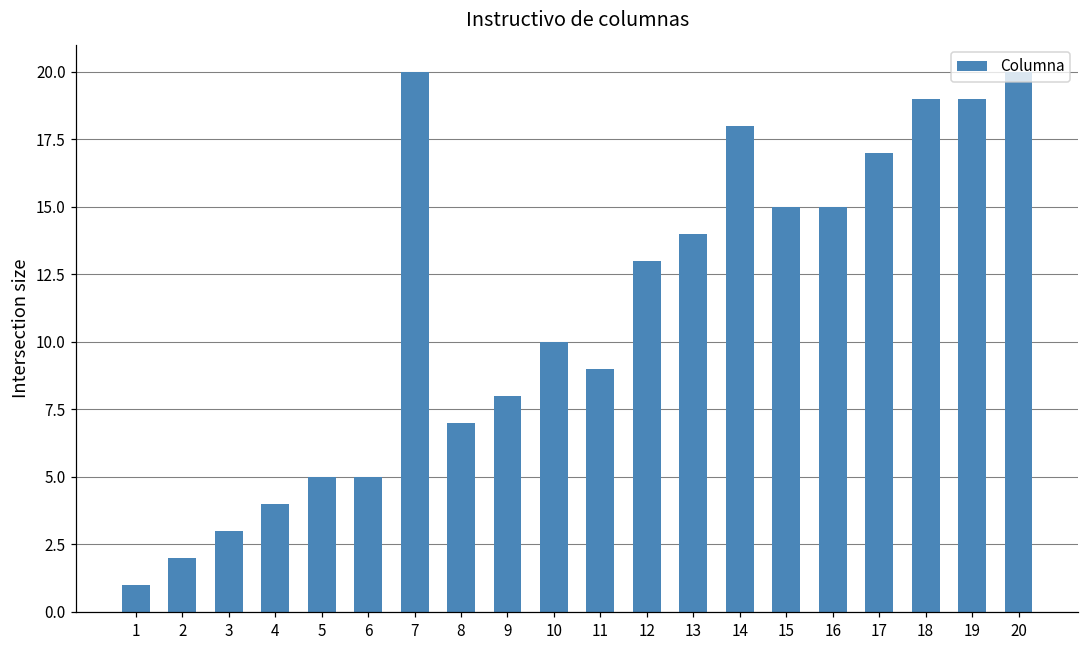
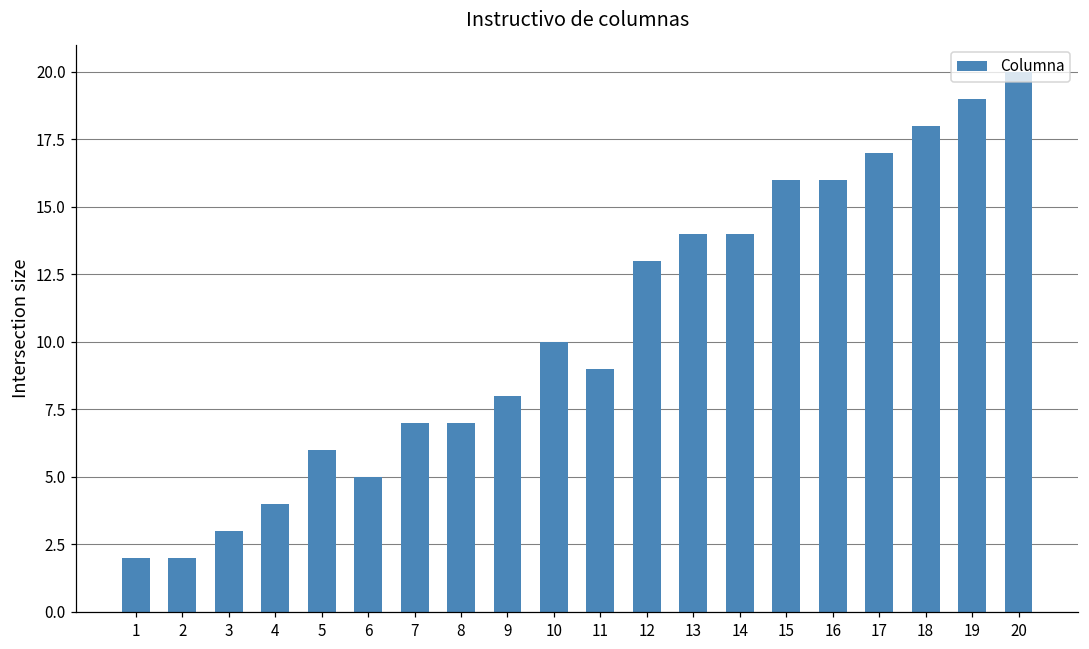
1: 1 -> 2
5: 5 -> 6
7: 20 -> 7
14: 18 -> 14
15: 15 -> 16
16: 15 -> 16
18: 19 -> 18
